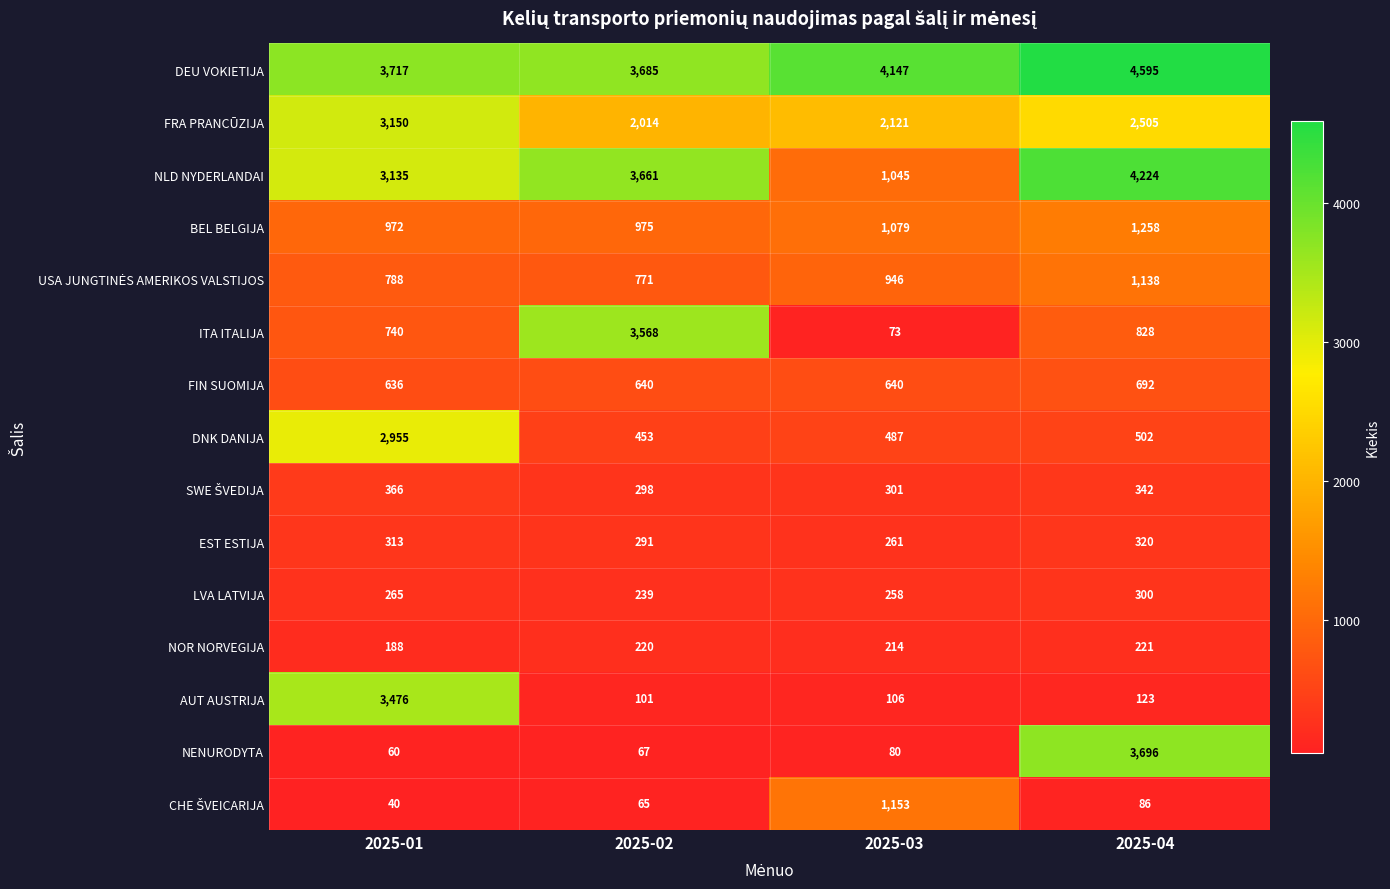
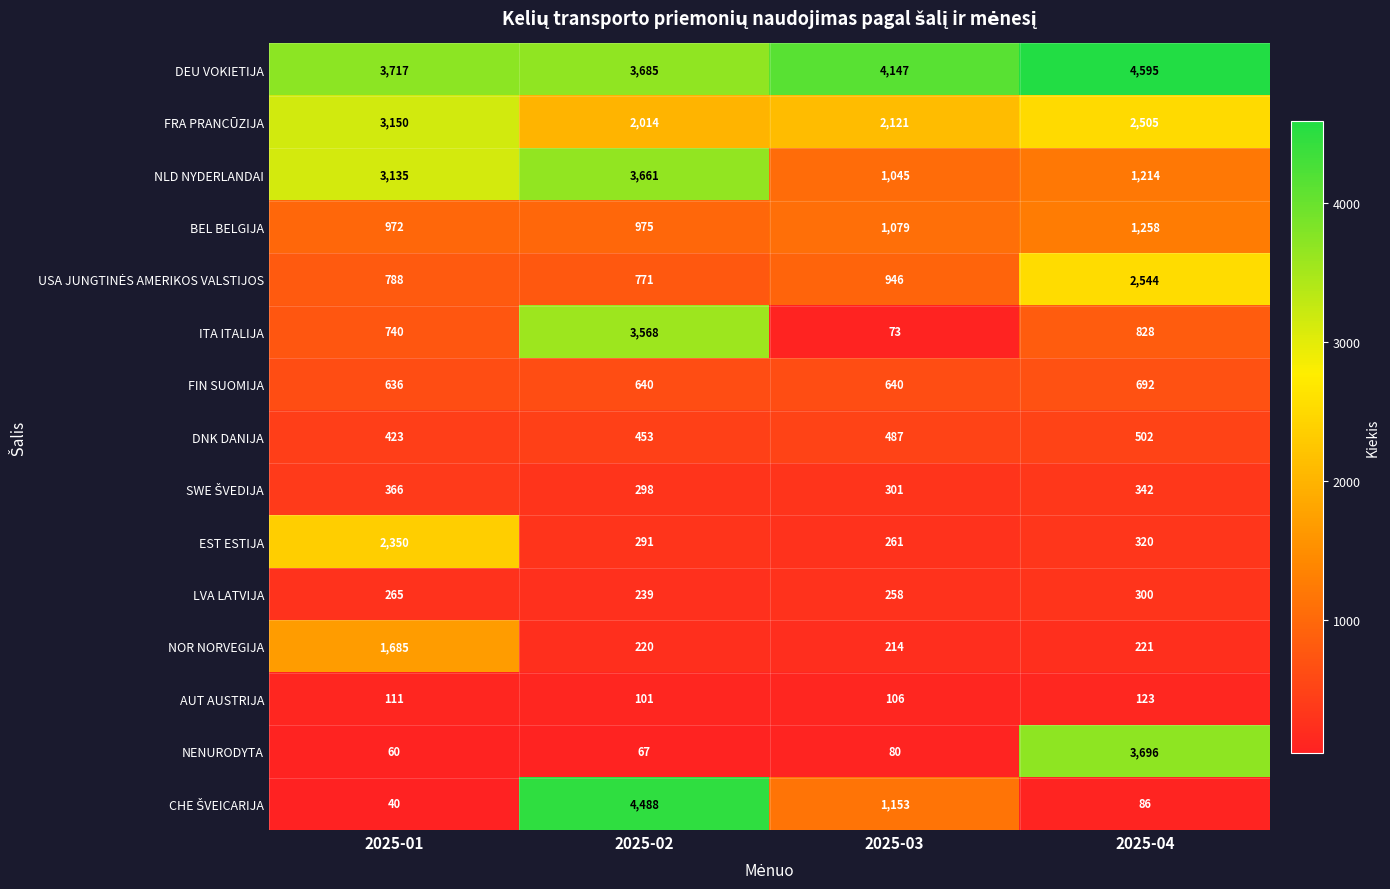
NLD NYDERLANDAI, 2025-04: 4,224 -> 1,214
USA JUNGTINĖS AMERIKOS VALSTIJOS, 2025-04: 1,138 -> 2,544
DNK DANIJA, 2025-01: 2,955 -> 423
EST ESTIJA, 2025-01: 313 -> 2,350
NOR NORVEGIJA, 2025-01: 188 -> 1,685
AUT AUSTRIJA, 2025-01: 3,476 -> 111
CHE ŠVEICARIJA, 2025-02: 65 -> 4,488
